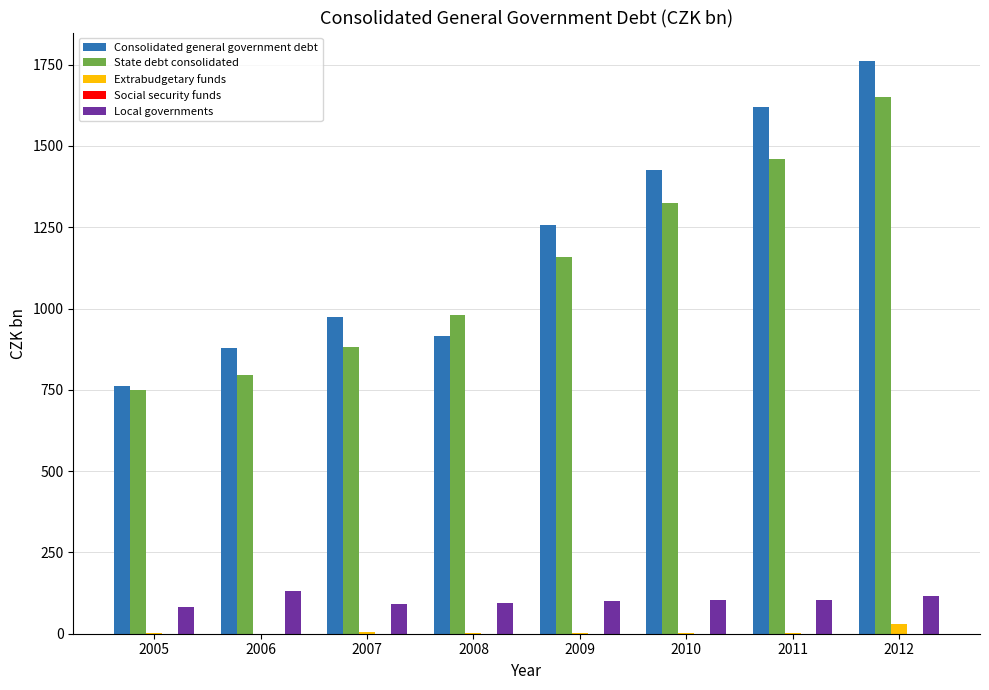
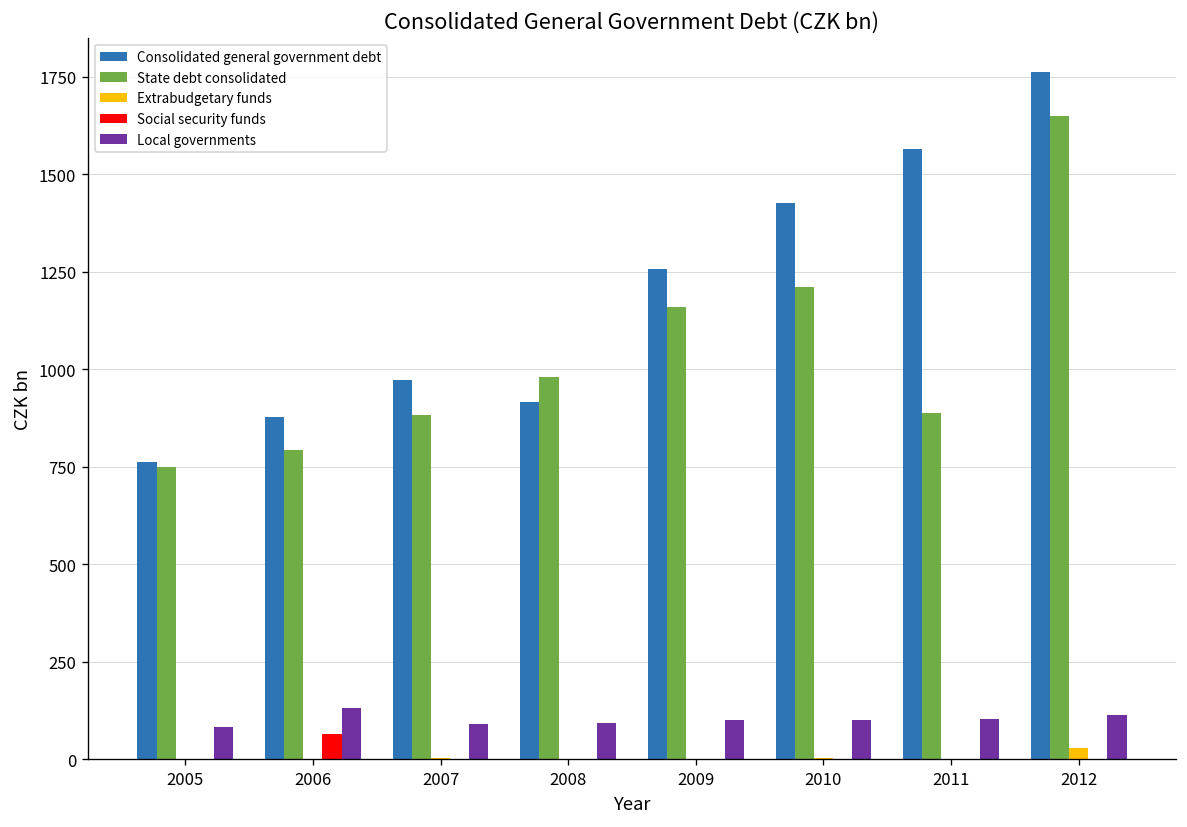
Social security funds, 2006: 0 -> 70
State debt consolidated, 2010: 1320 -> 1210
Consolidated general government debt, 2011: 1620 -> 1570
State debt consolidated, 2011: 1460 -> 890
